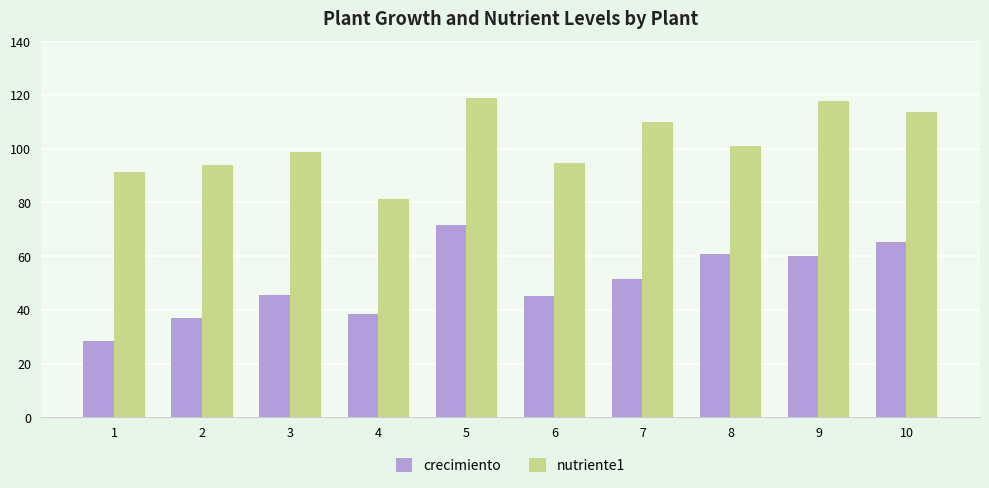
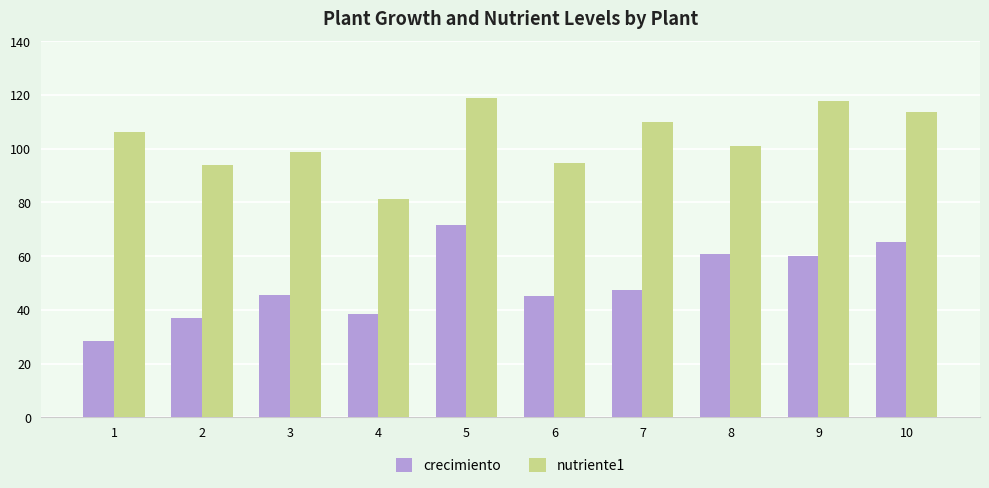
nutriente1, 1: 91 -> 106
crecimiento, 7: 51 -> 48
